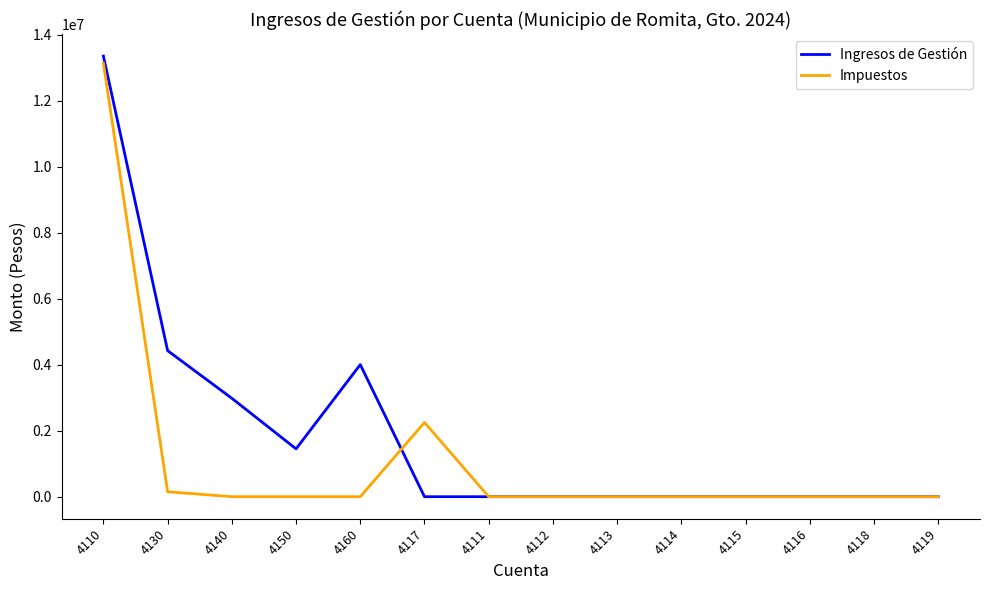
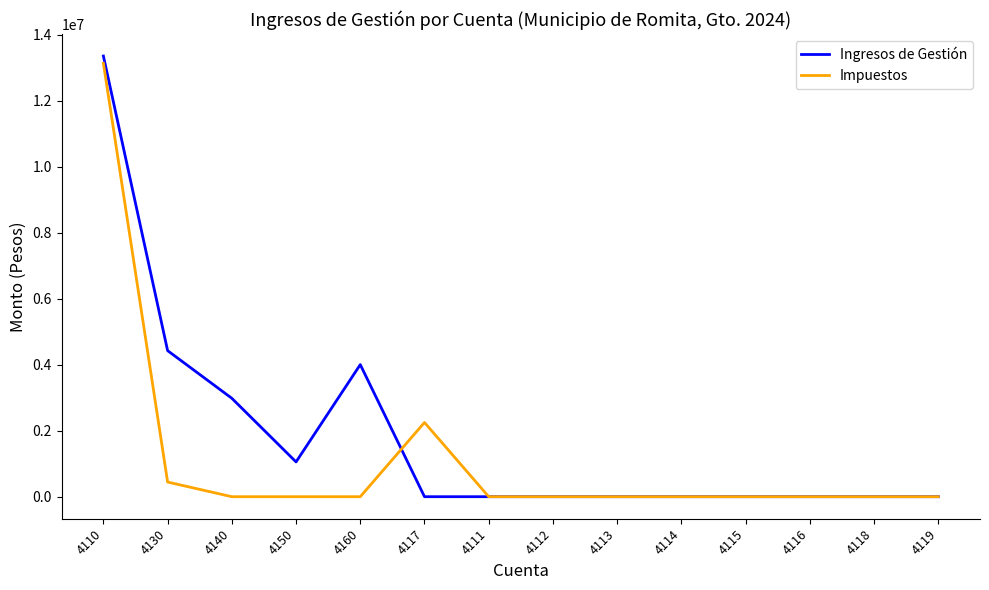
Impuestos, 4130: 200000 -> 400000
Ingresos de Gestión, 4150: 1500000 -> 1100000
